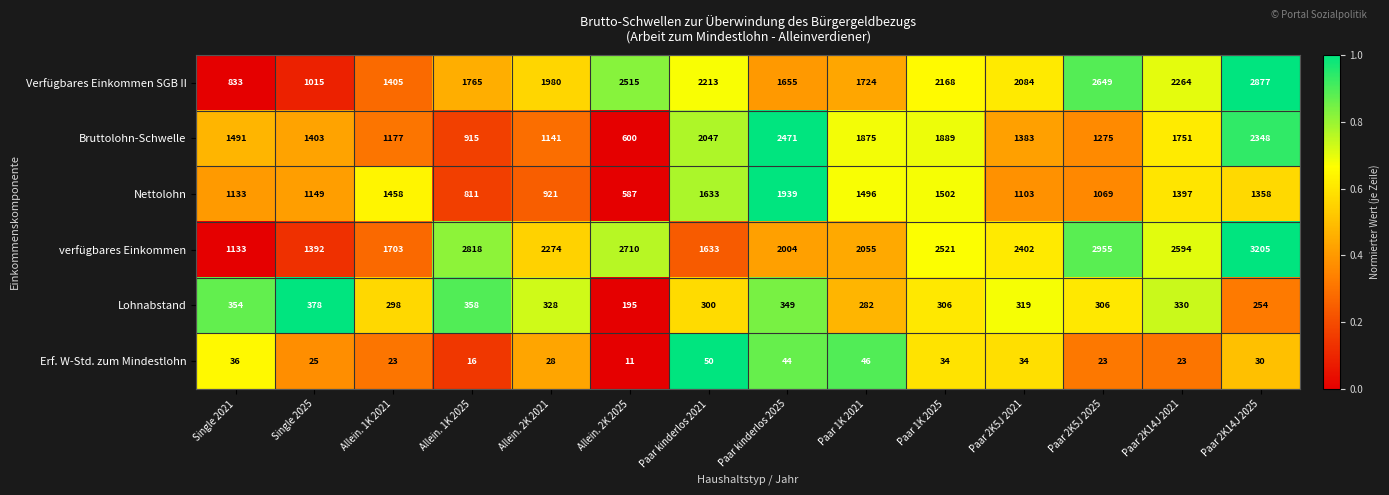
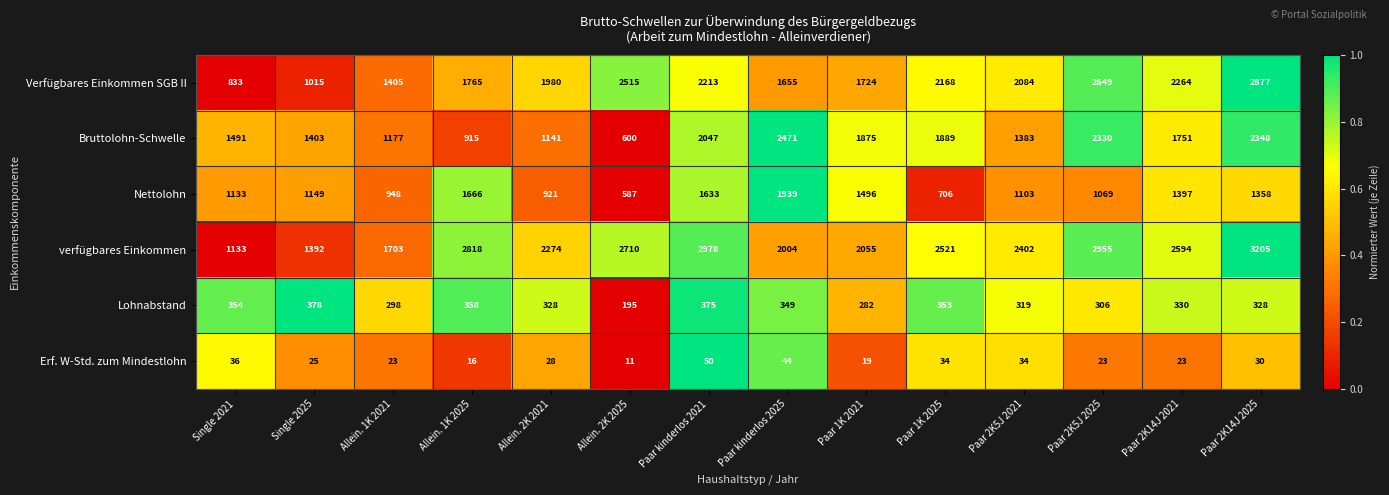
Bruttolohn-Schwelle, Paar 2K5J 2025: 1275 -> 2330
Nettolohn, Allein. 1K 2021: 1458 -> 948
Nettolohn, Allein. 1K 2025: 811 -> 1666
Nettolohn, Paar 1K 2025: 1502 -> 706
verfügbares Einkommen, Paar kinderlos 2021: 1633 -> 2978
Lohnabstand, Paar kinderlos 2021: 300 -> 375
Lohnabstand, Paar 1K 2025: 306 -> 353
Lohnabstand, Paar 2K14J 2025: 254 -> 328
Erf. W-Std. zum Mindestlohn, Paar 1K 2021: 46 -> 19
